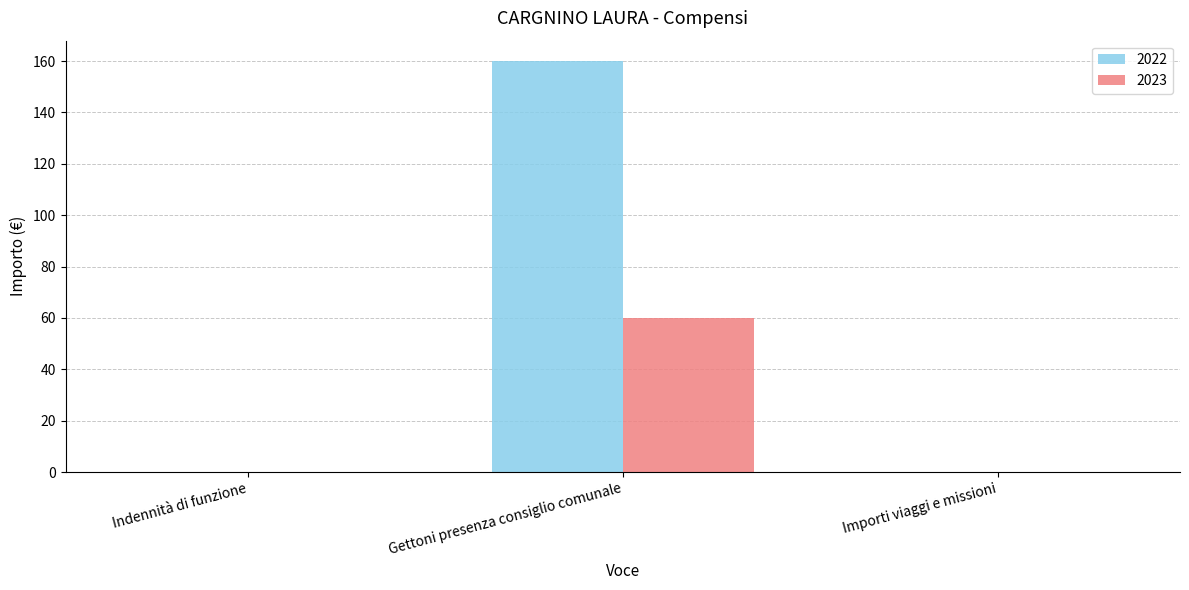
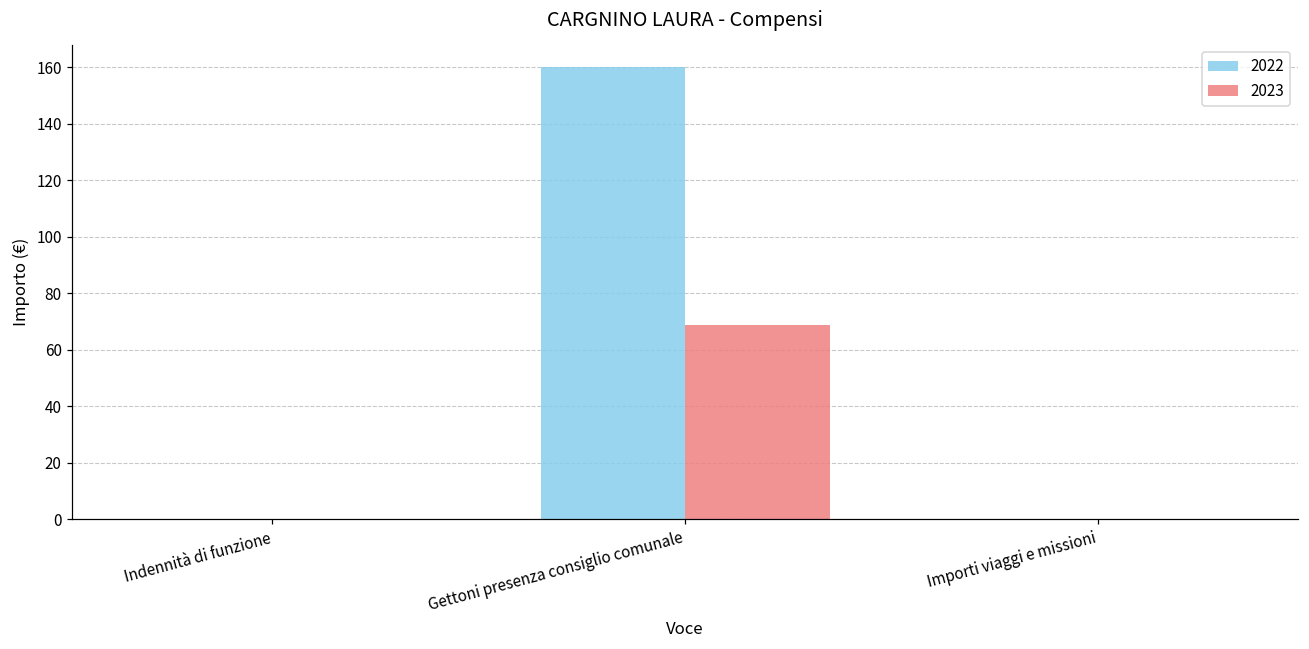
2023, Gettoni presenza consiglio comunale: 60 -> 69
